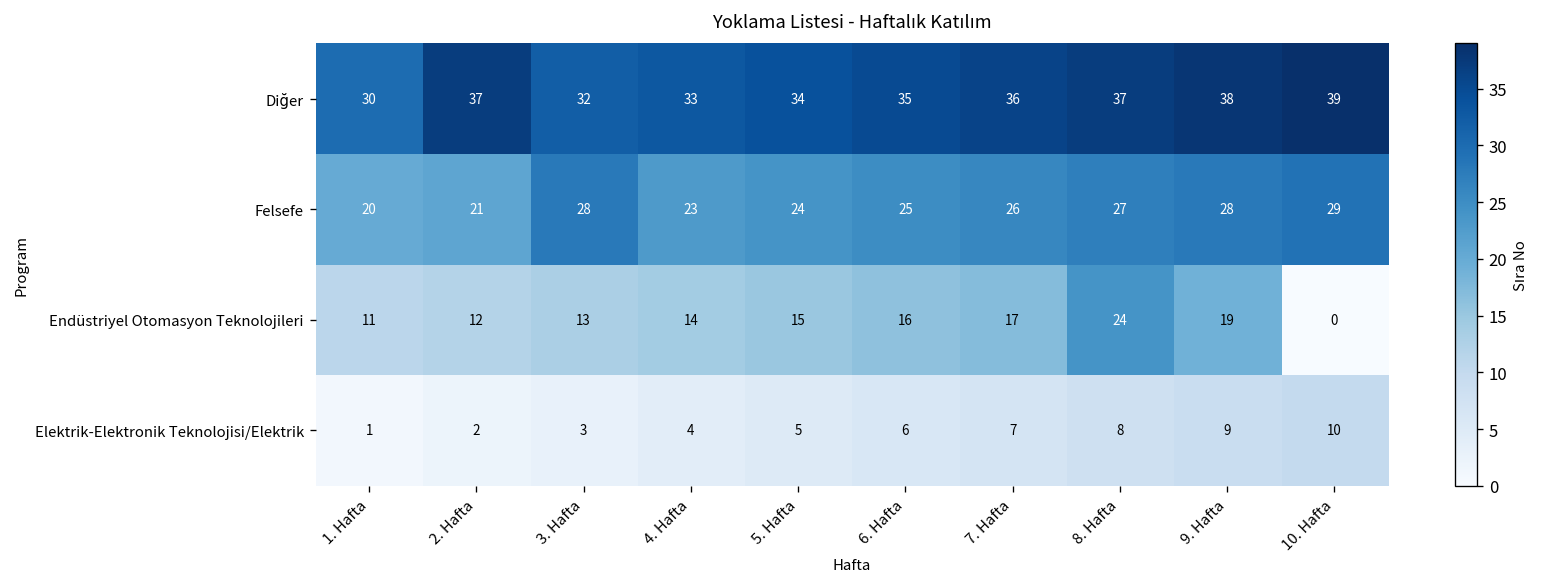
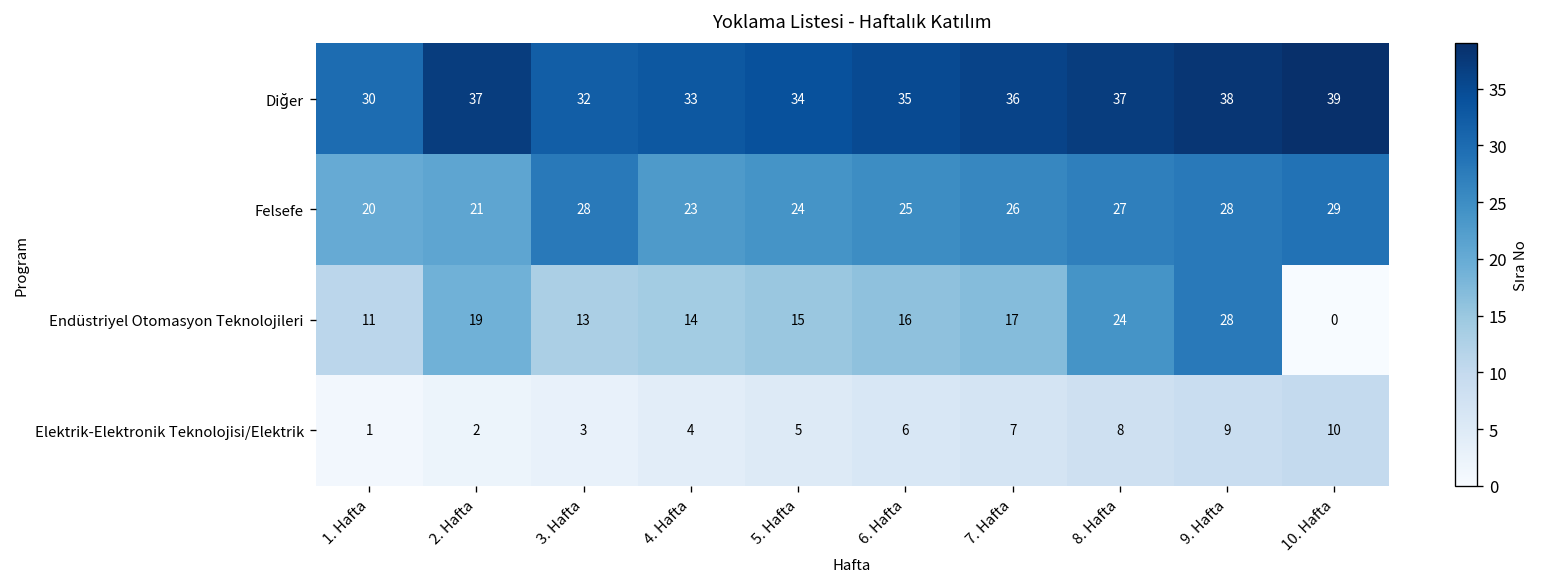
Endüstriyel Otomasyon Teknolojileri, 2. Hafta: 12 -> 19
Endüstriyel Otomasyon Teknolojileri, 9. Hafta: 19 -> 28
